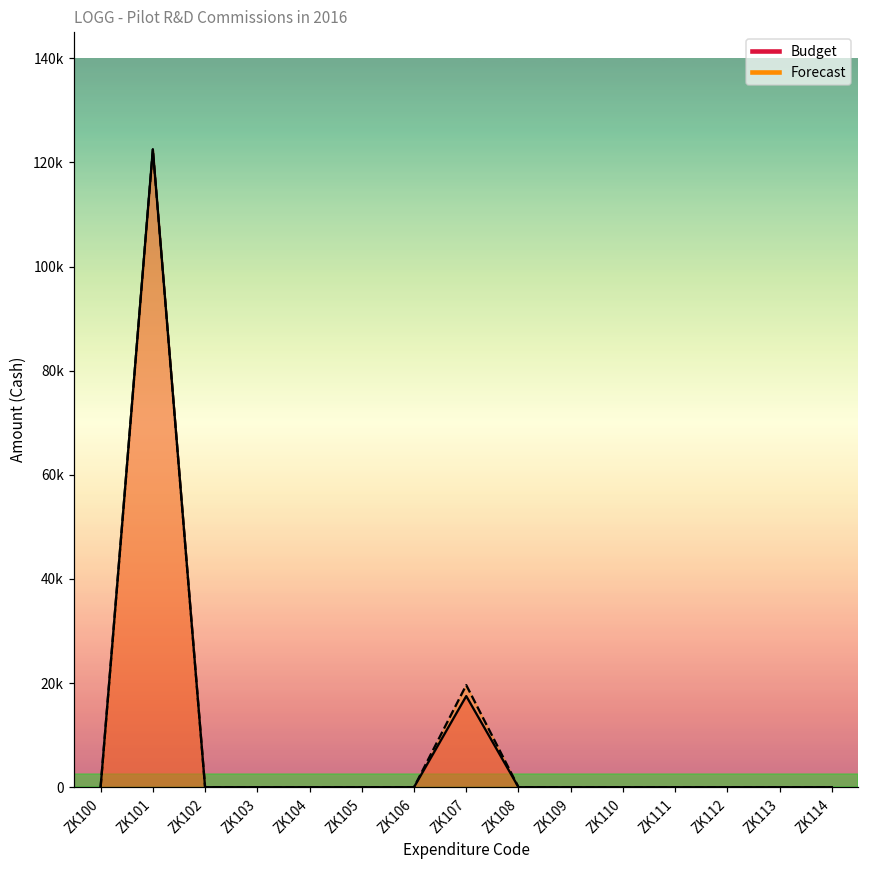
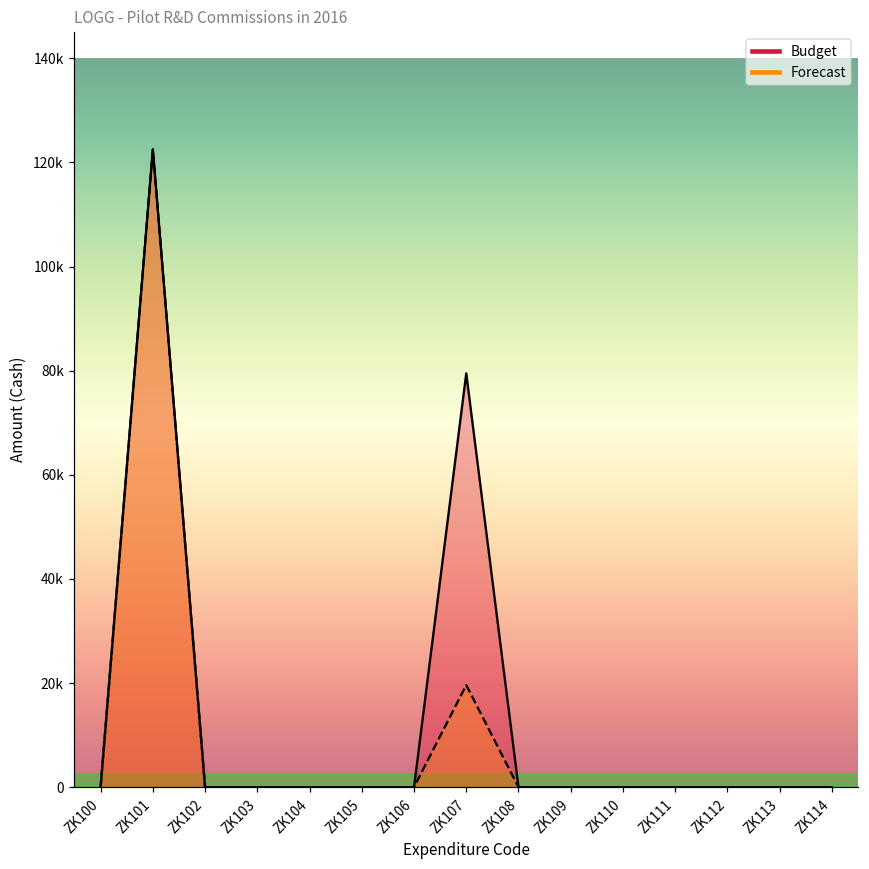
Budget, ZK107: 18000 -> 79000
